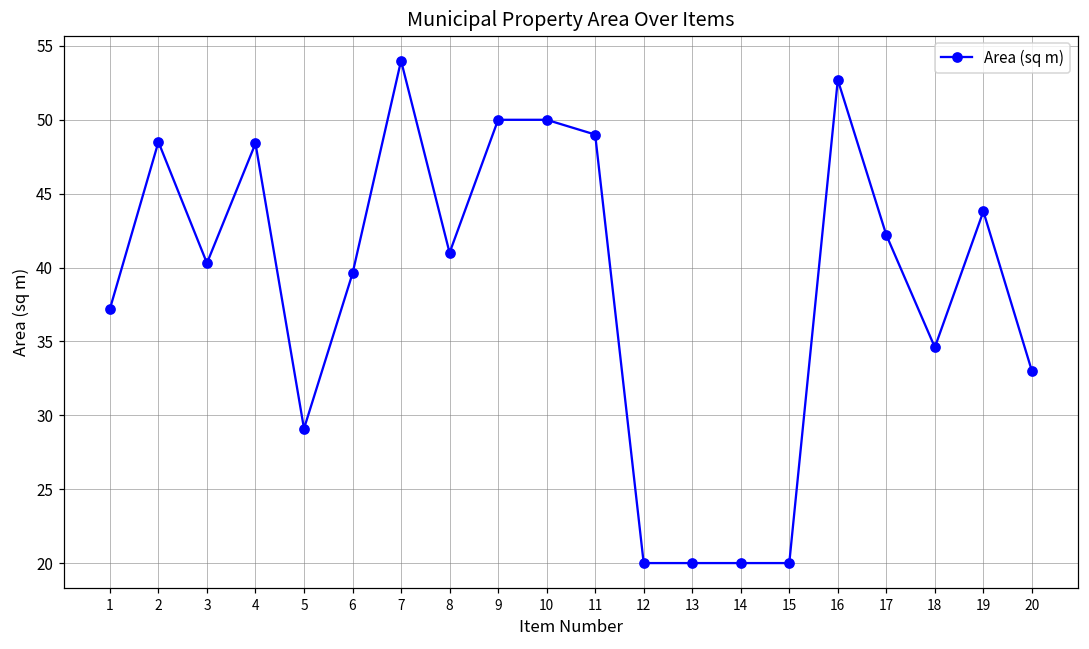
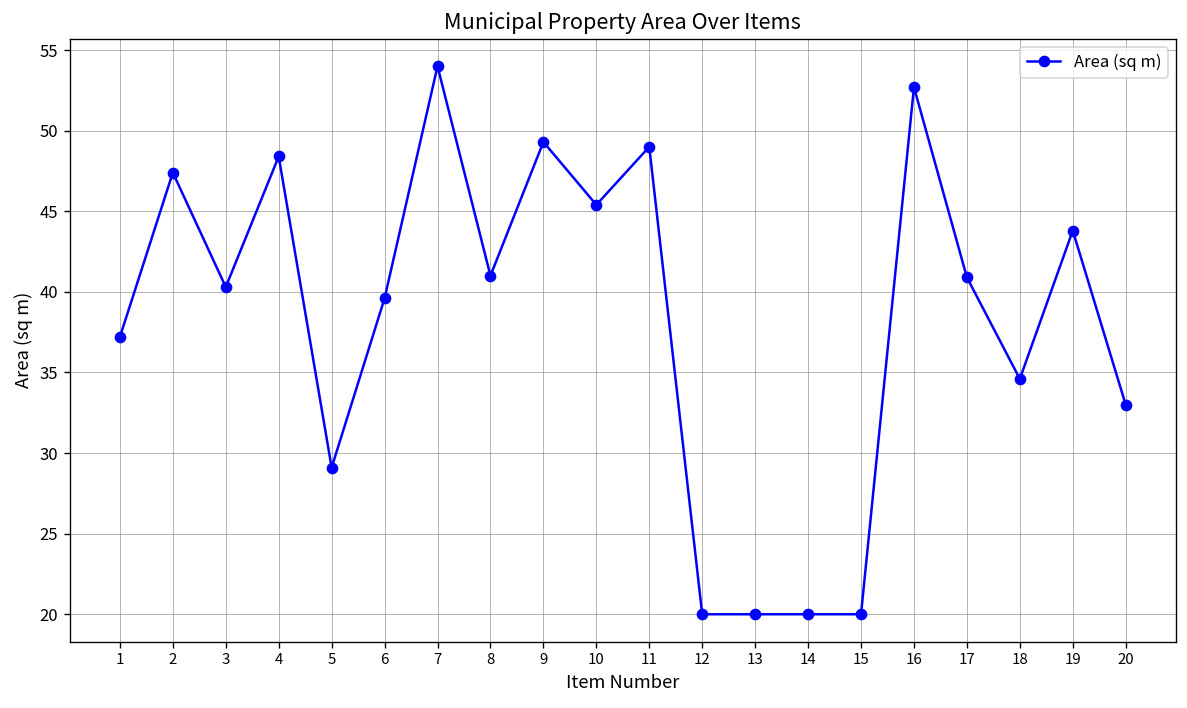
2: 48.5 -> 47.4
9: 50.0 -> 49.3
10: 50.0 -> 45.4
17: 42.2 -> 40.9
